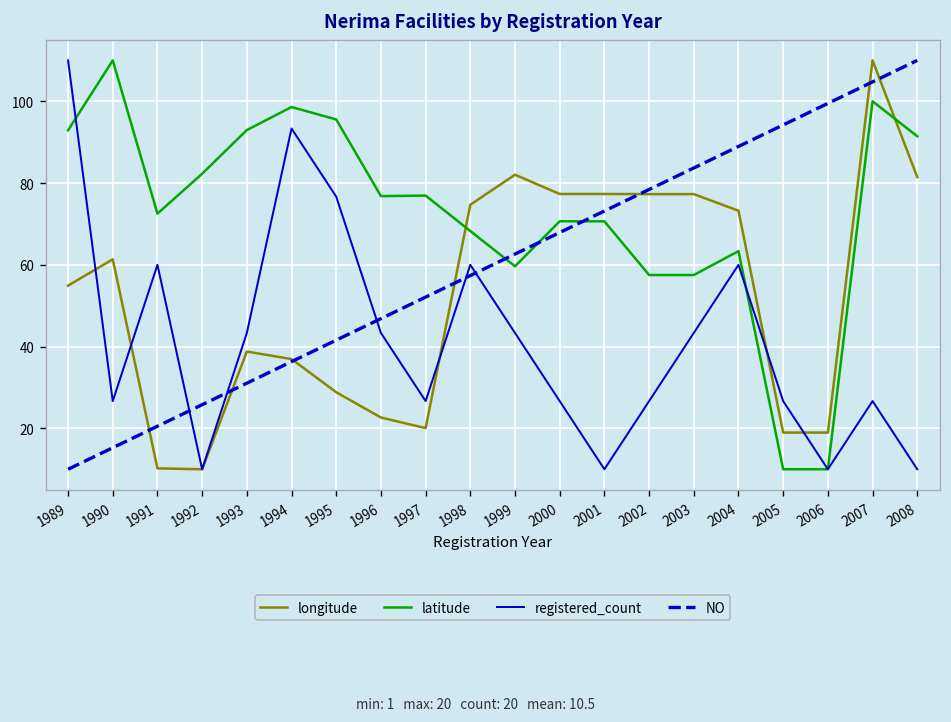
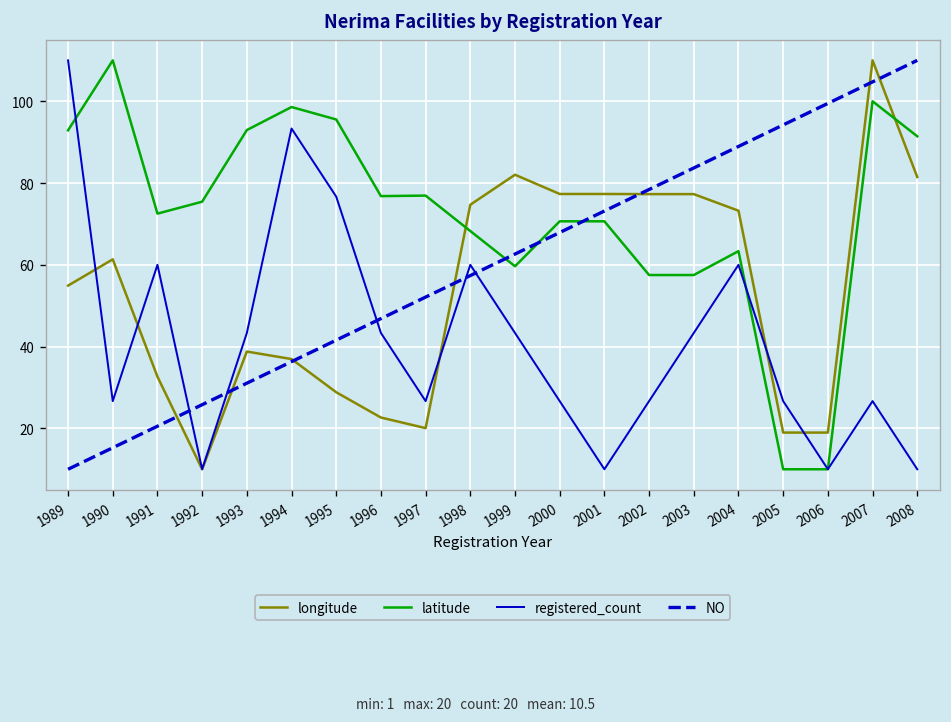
longitude, 1991: 10 -> 33
latitude, 1992: 82 -> 75
